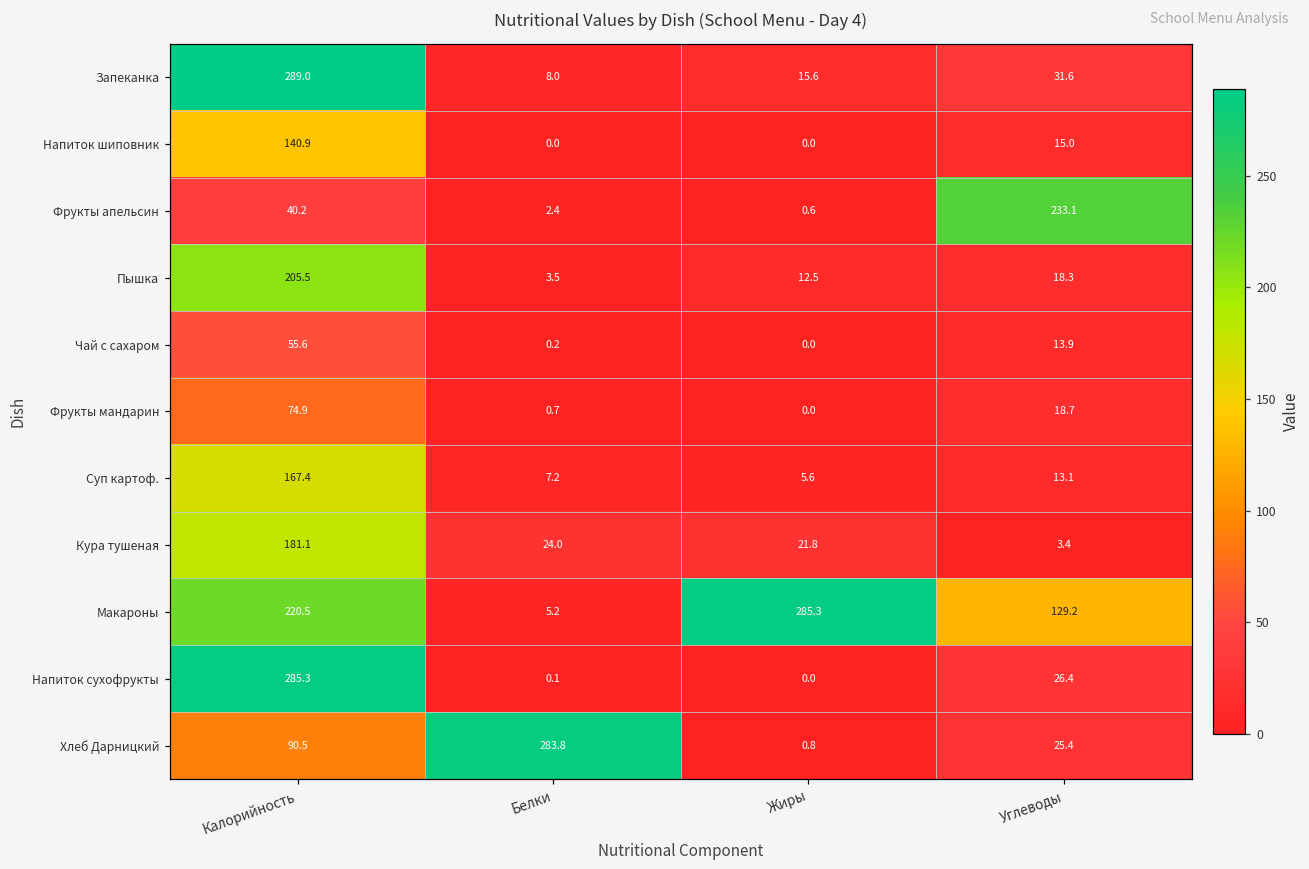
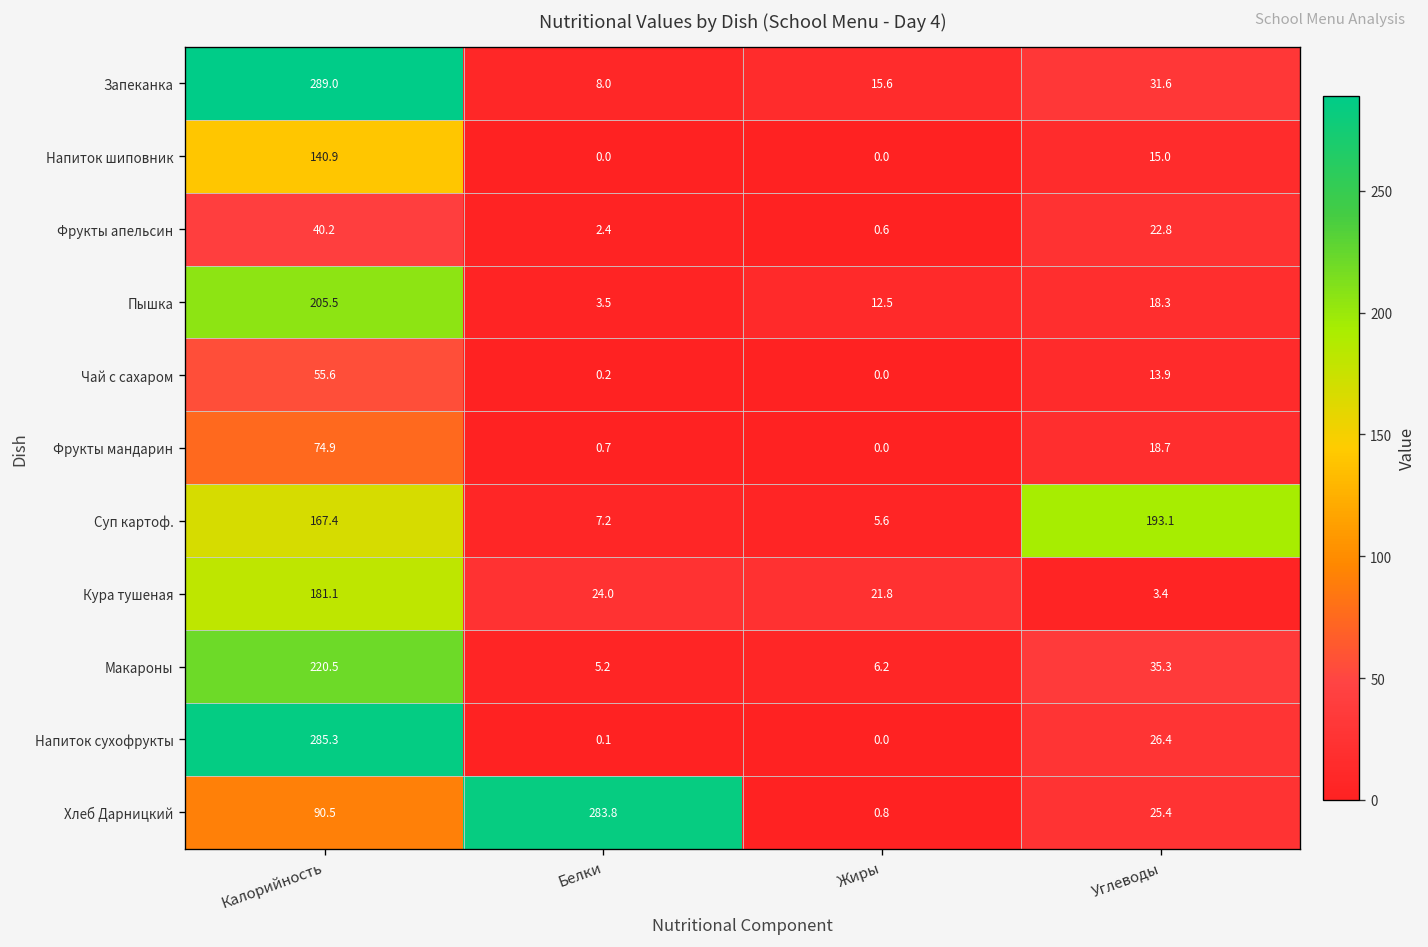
Фрукты апельсин, Углеводы: 233.1 -> 22.8
Суп картоф., Углеводы: 13.1 -> 193.1
Макароны, Жиры: 285.3 -> 6.2
Макароны, Углеводы: 129.2 -> 35.3
